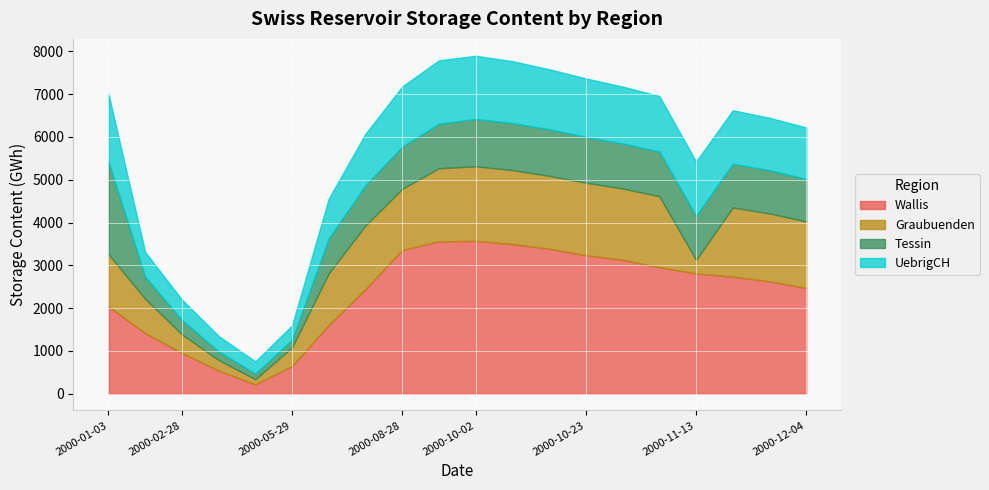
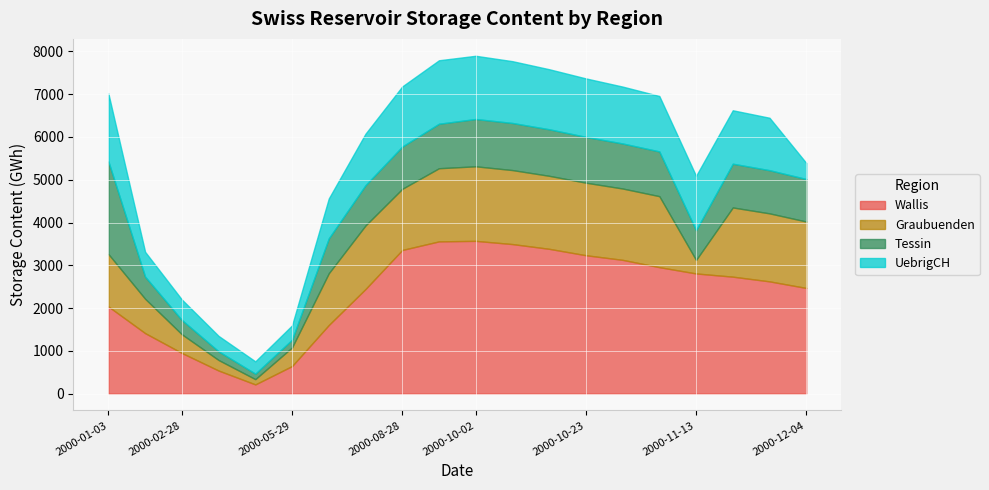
Tessin, 2000-11-13: 1000 -> 700
UebrigCH, 2000-12-04: 1200 -> 400
